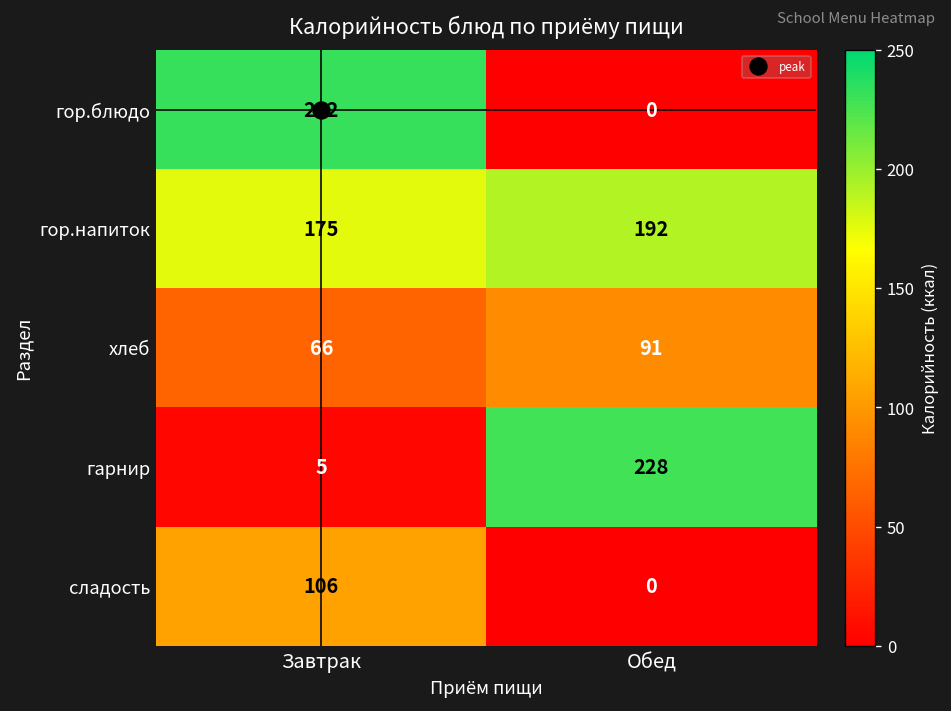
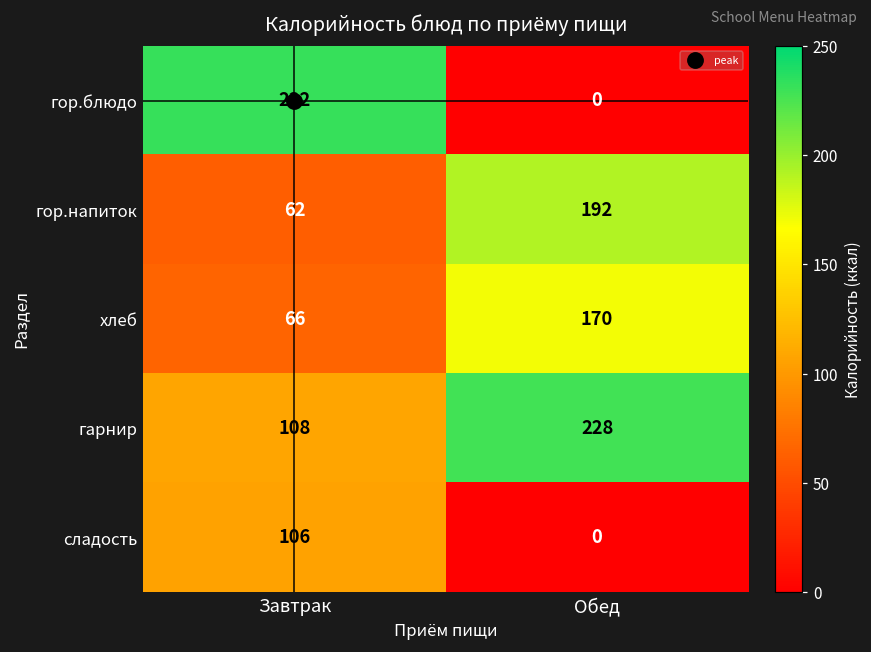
гор.напиток, Завтрак: 175 -> 62
хлеб, Обед: 91 -> 170
гарнир, Завтрак: 5 -> 108
